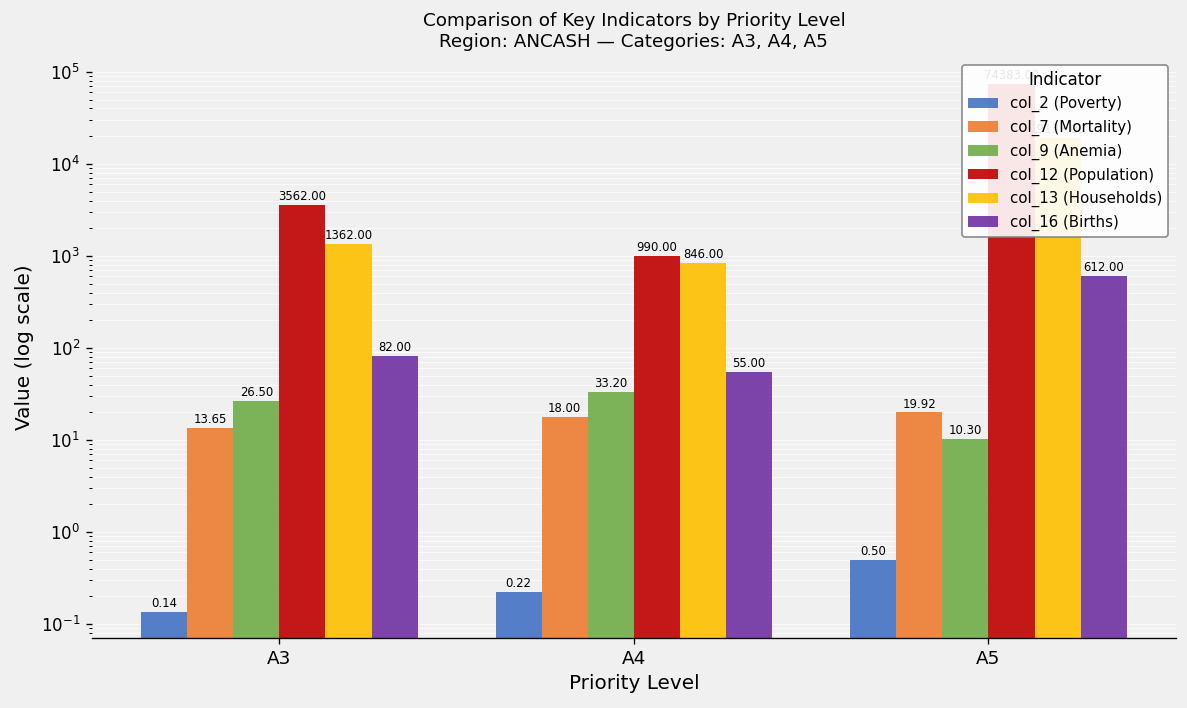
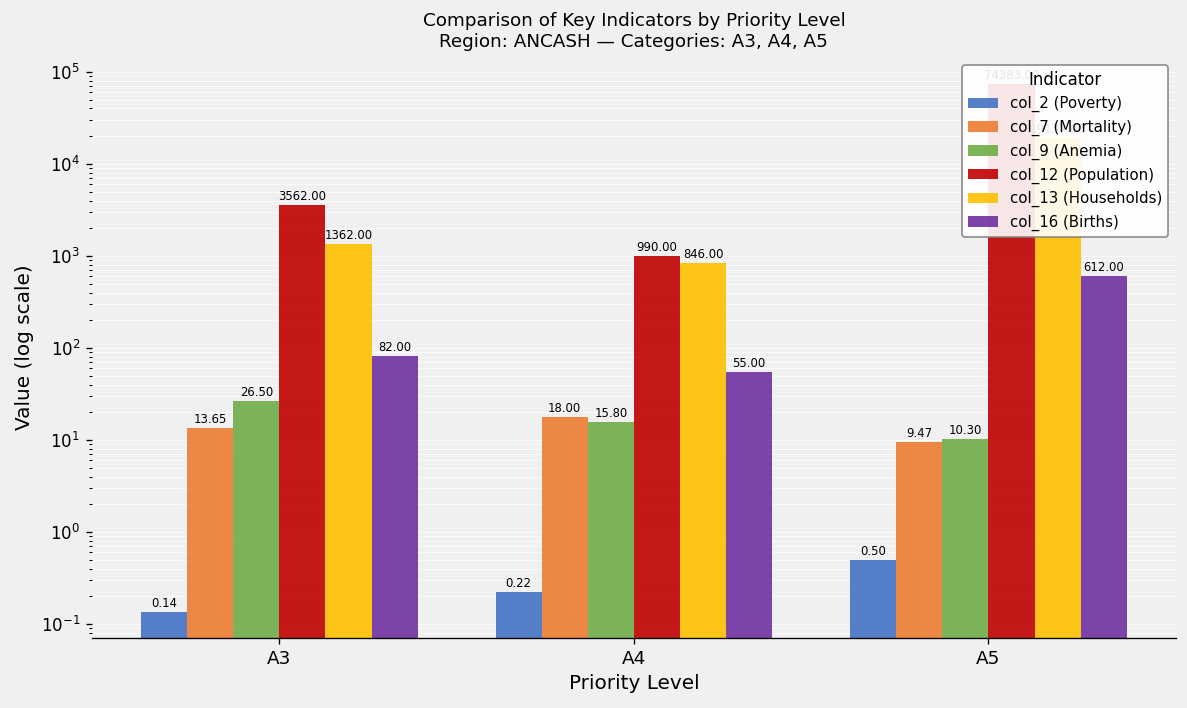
col_9 (Anemia), A4: 33.20 -> 15.80
col_7 (Mortality), A5: 19.92 -> 9.47
